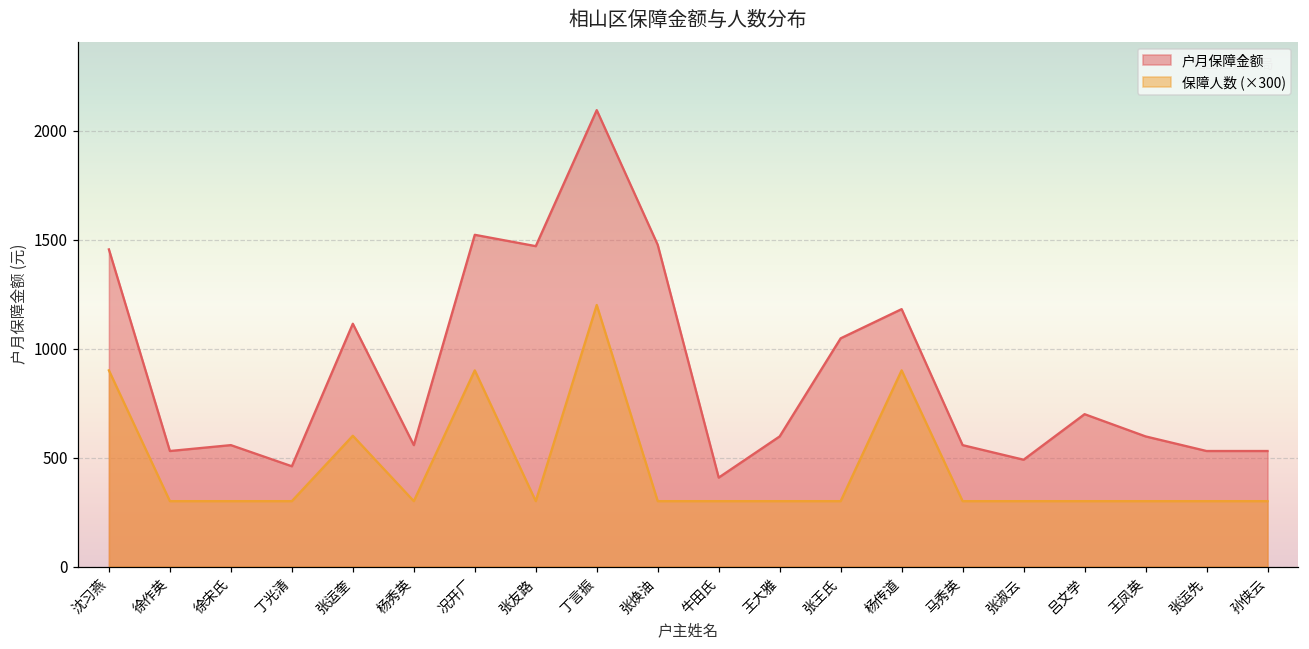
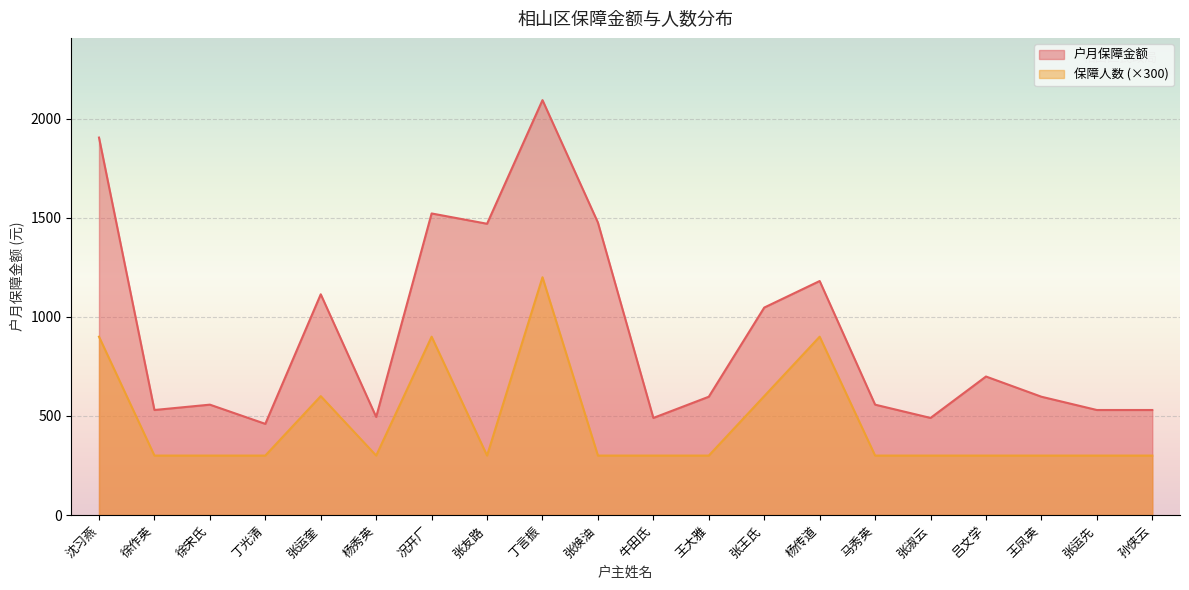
户月保障金额, 沈习燕: 1460 -> 1910
户月保障金额, 杨秀英: 560 -> 500
户月保障金额, 牛田氏: 410 -> 490
保障人数 (×300), 张王氏: 300 -> 600
